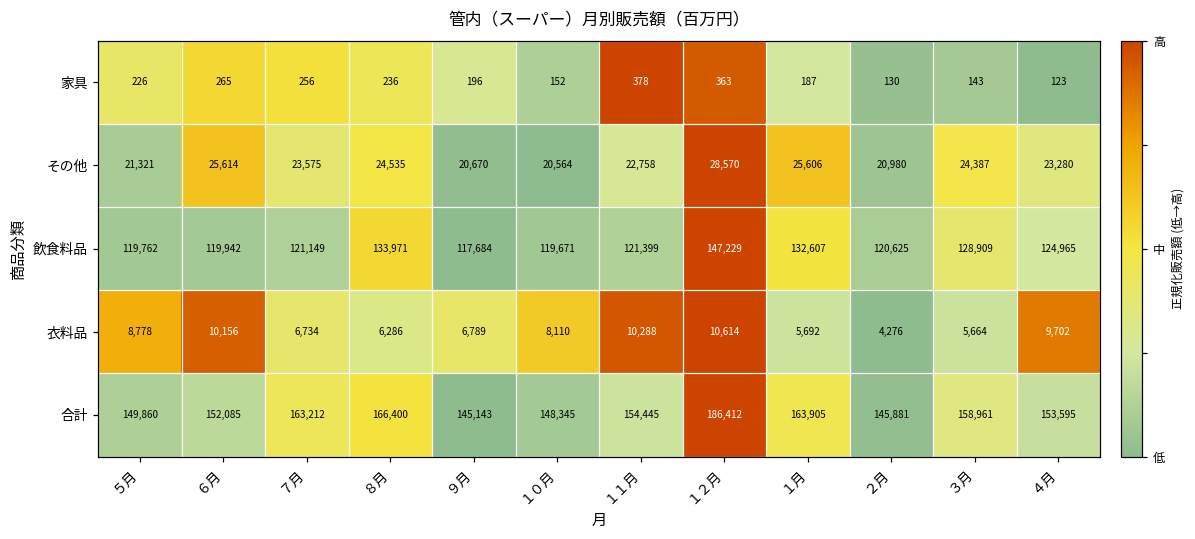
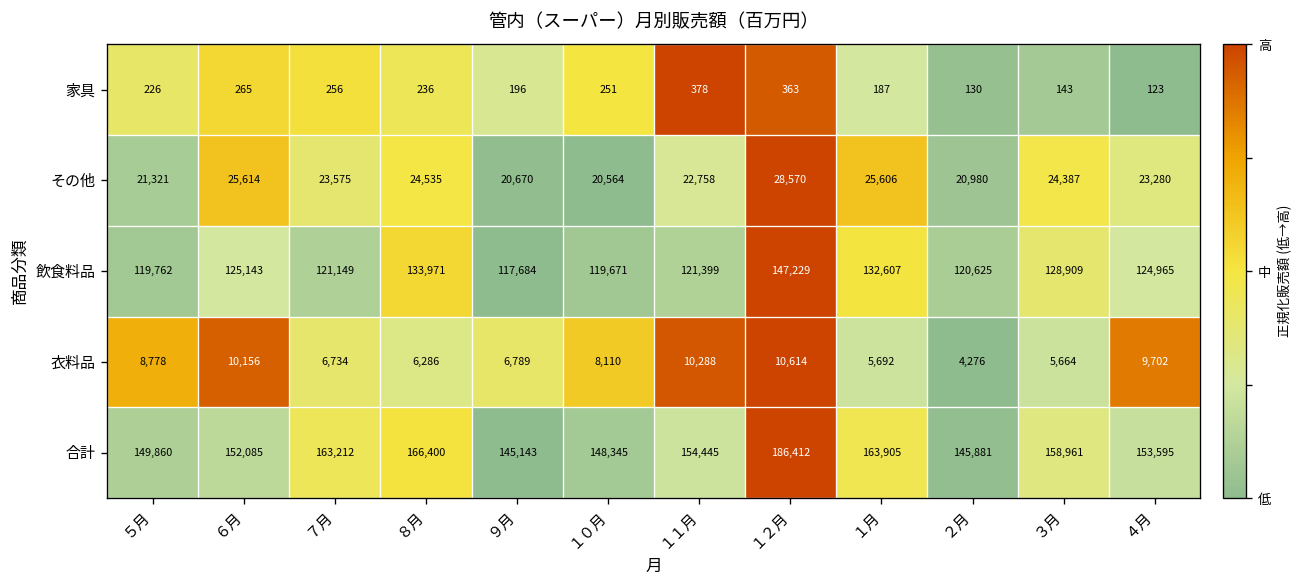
家具, １０月: 152 -> 251
飲食料品, ６月: 119,942 -> 125,143
